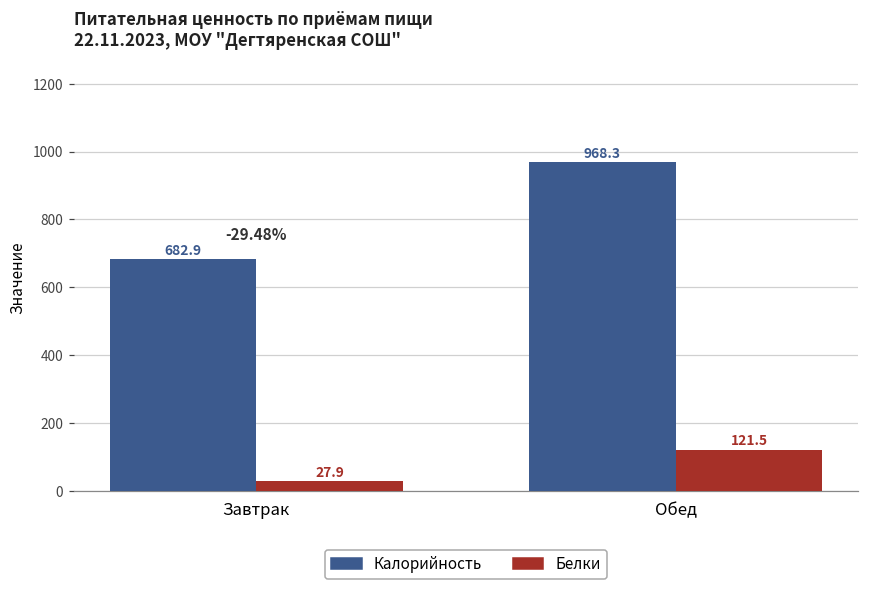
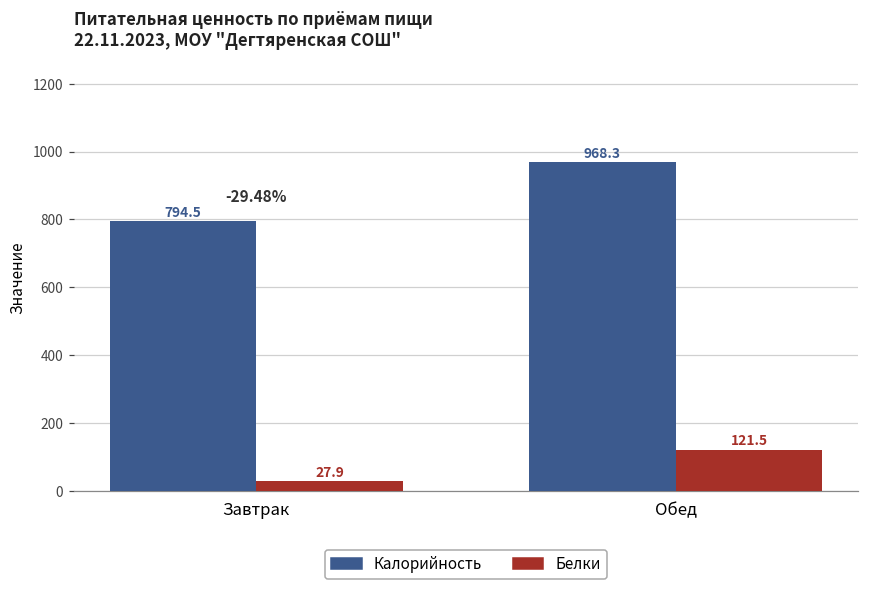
Калорийность, Завтрак: 682.9 -> 794.5
